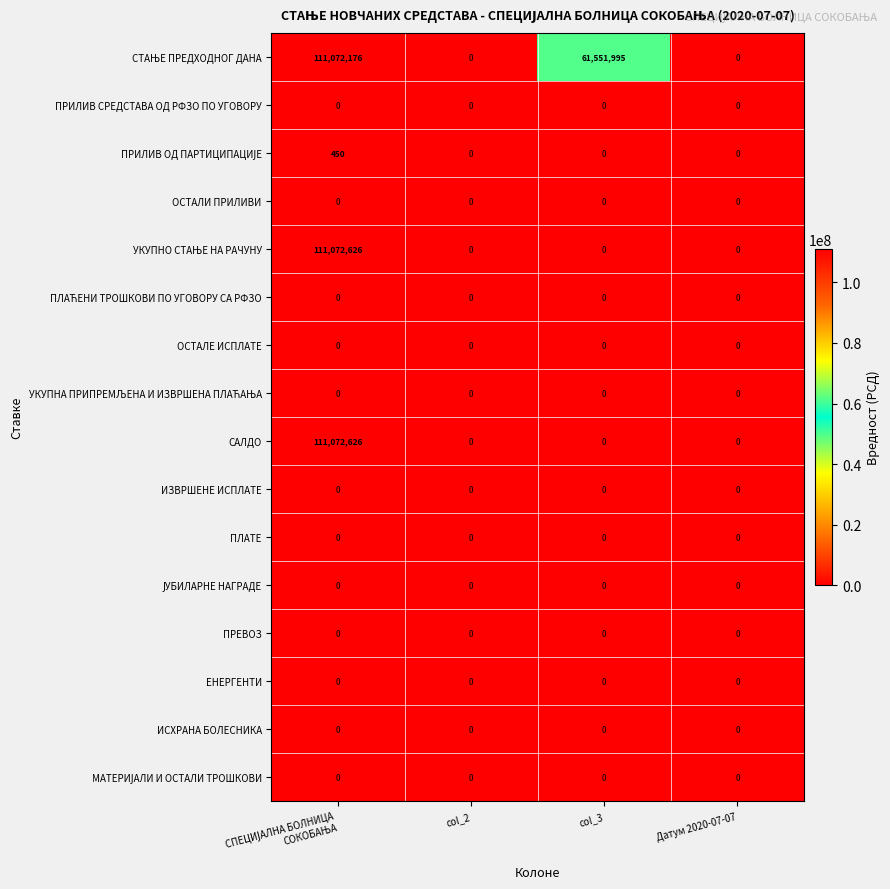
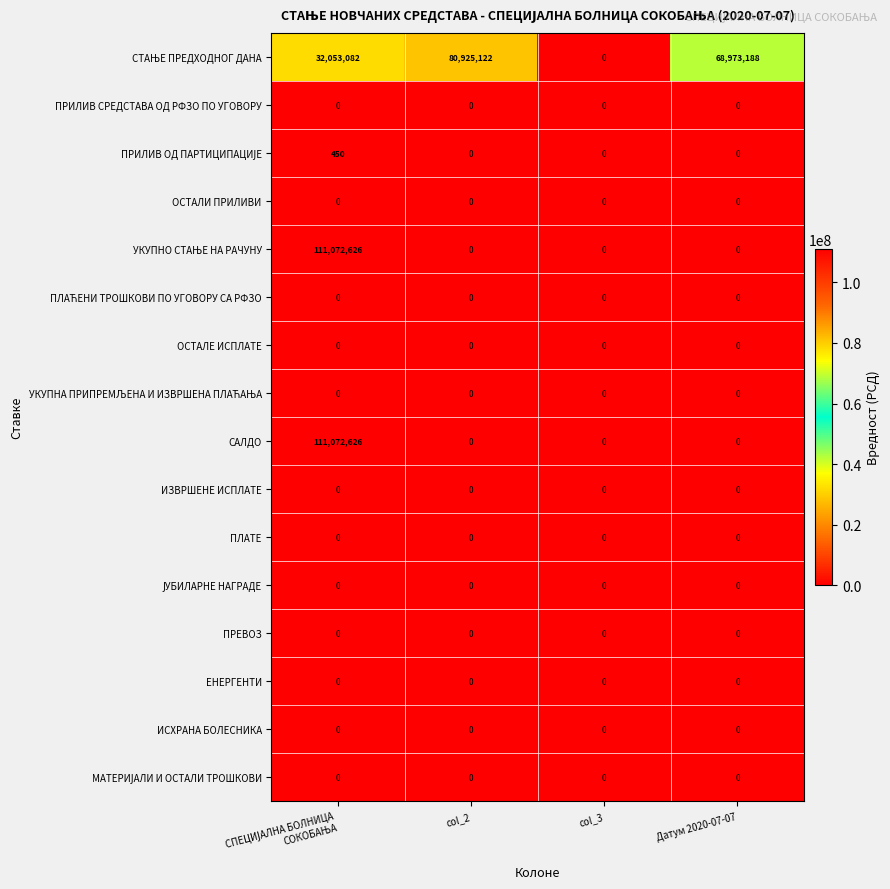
СТАЊЕ ПРЕДХОДНОГ ДАНА, СПЕЦИЈАЛНА БОЛНИЦА СОКОБАЊА: 111,072,176 -> 32,053,082
СТАЊЕ ПРЕДХОДНОГ ДАНА, col_2: 0 -> 80,925,122
СТАЊЕ ПРЕДХОДНОГ ДАНА, col_3: 61,551,995 -> 0
СТАЊЕ ПРЕДХОДНОГ ДАНА, Датум 2020-07-07: 0 -> 68,973,188
